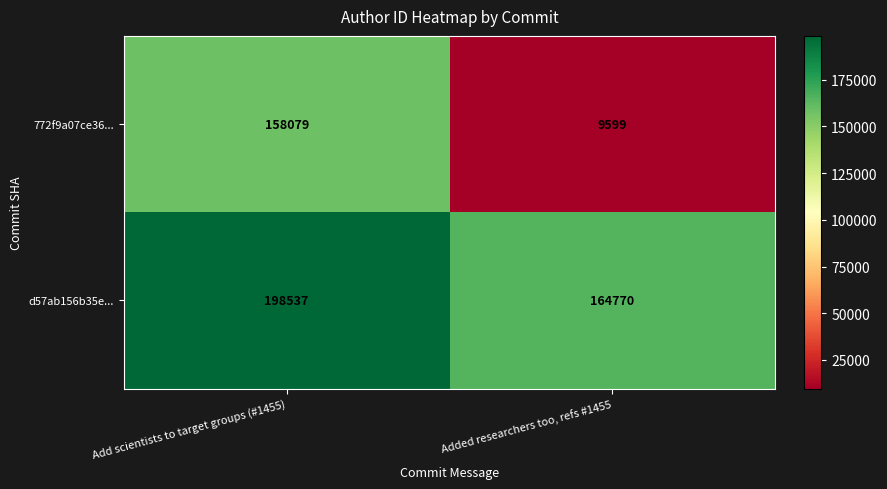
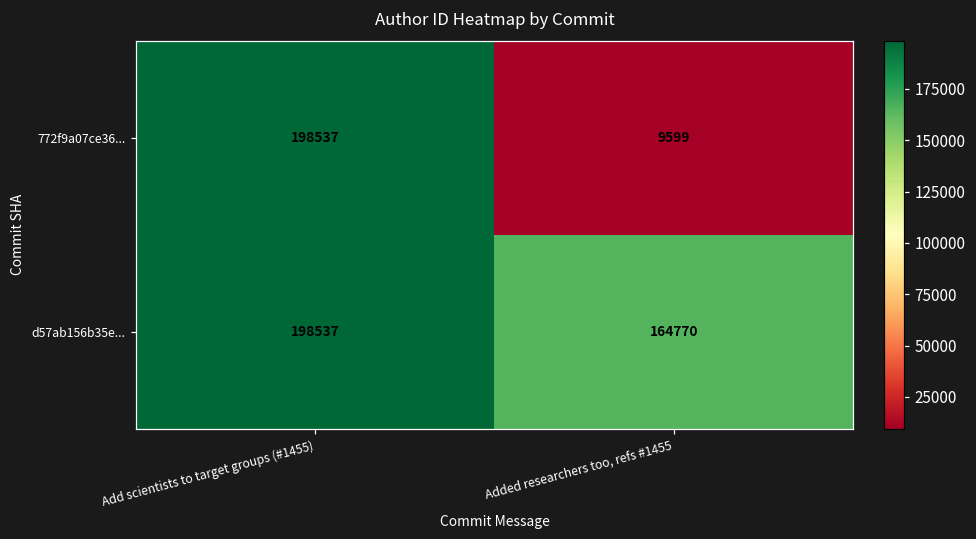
772f9a07ce36..., Add scientists to target groups (#1455): 158079 -> 198537
